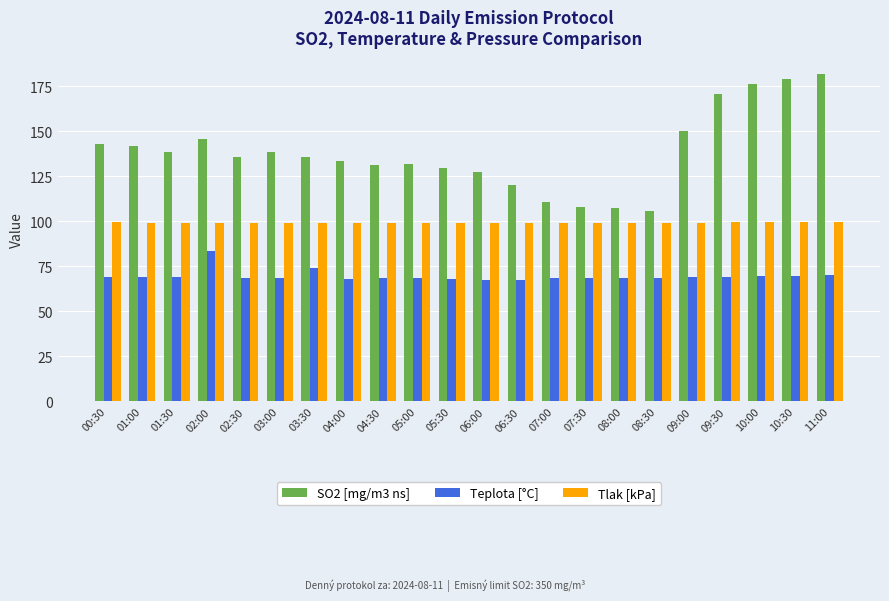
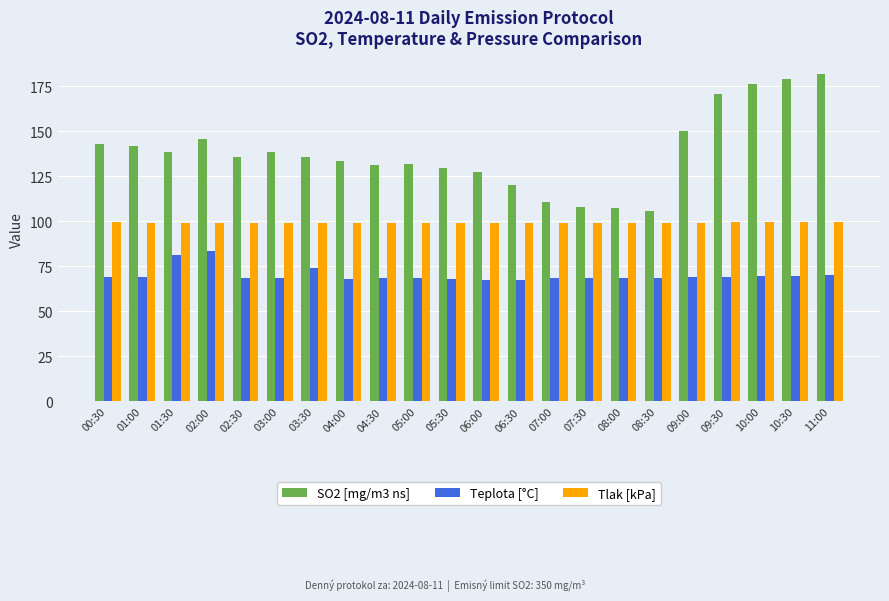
Teplota [°C], 01:30: 69 -> 81
